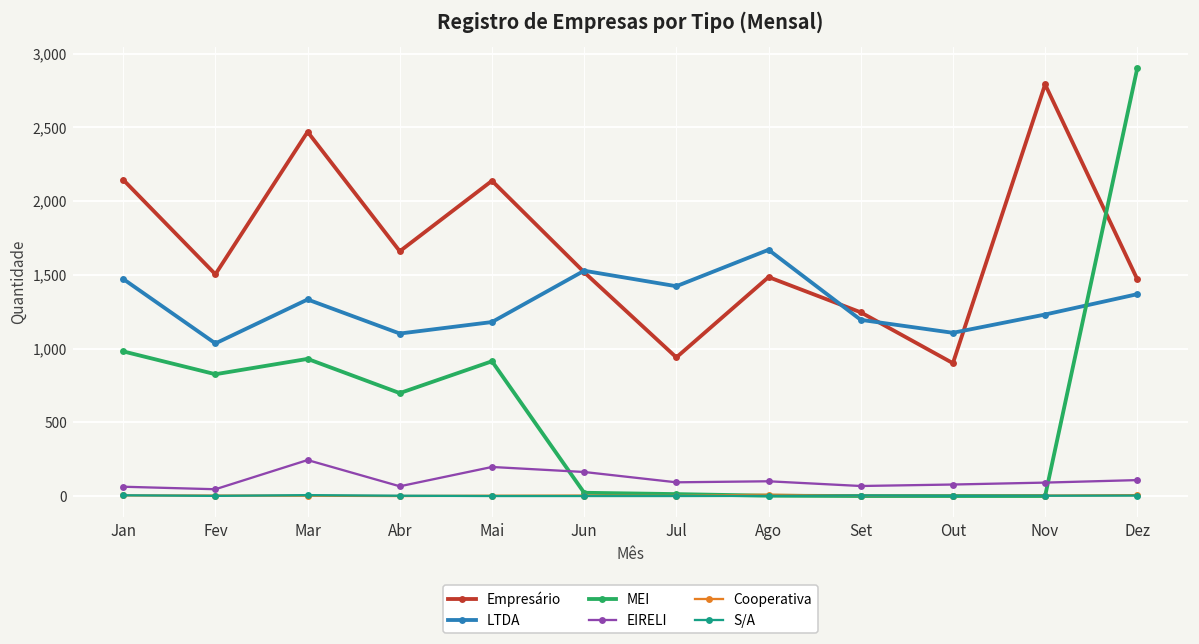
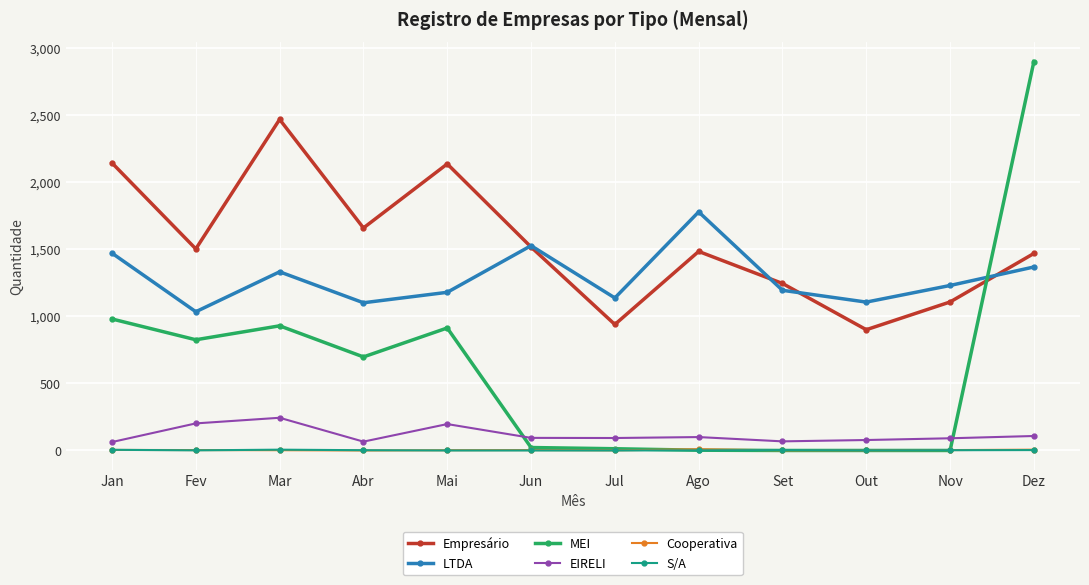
EIRELI, Fev: 50 -> 200
EIRELI, Jun: 160 -> 90
LTDA, Jul: 1,420 -> 1,140
LTDA, Ago: 1,670 -> 1,780
Empresário, Nov: 2,790 -> 1,110
